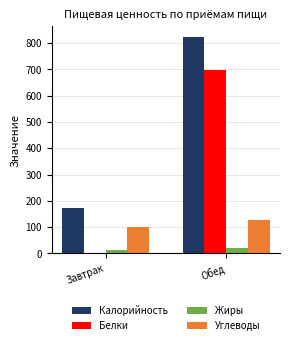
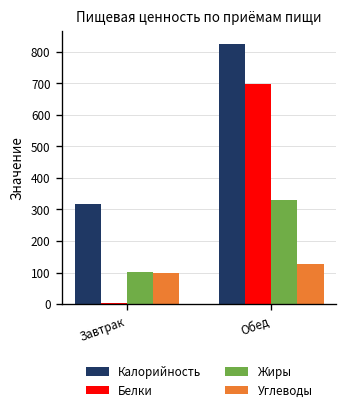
Калорийность, Завтрак: 170 -> 320
Жиры, Завтрак: 10 -> 100
Жиры, Обед: 20 -> 330
